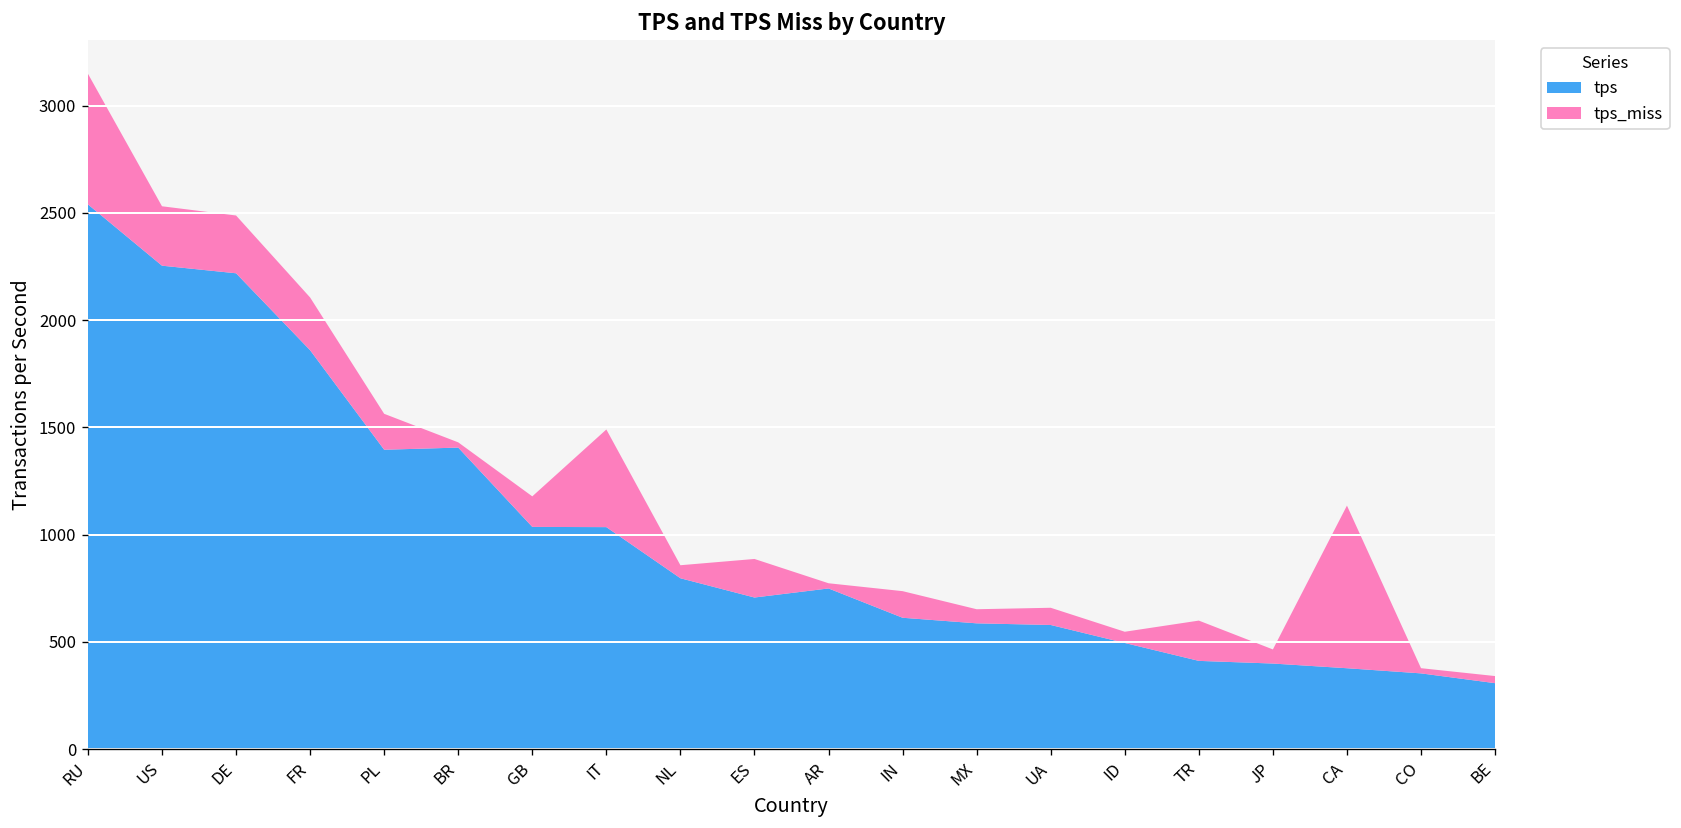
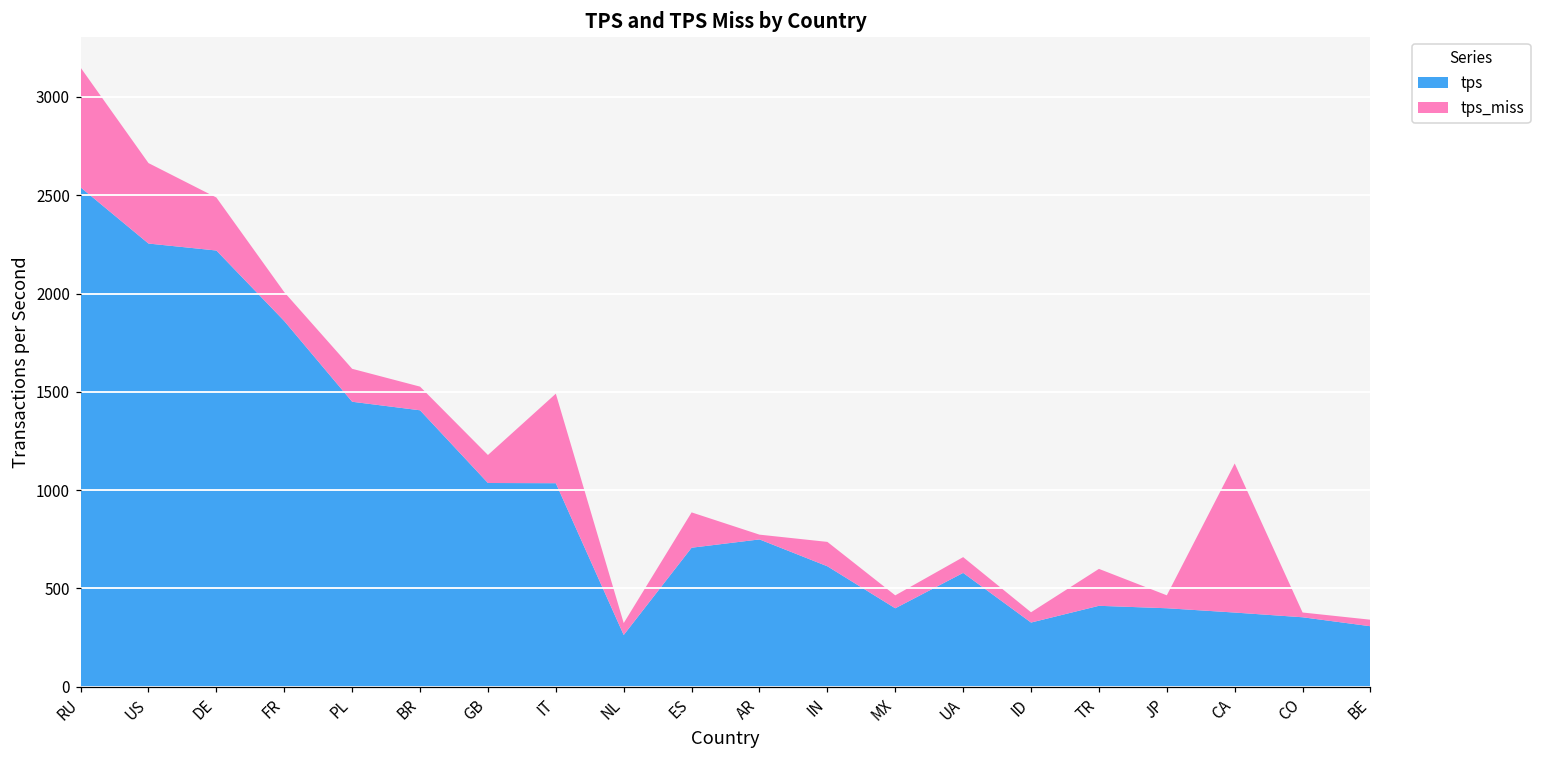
tps_miss, US: 280 -> 410
tps_miss, FR: 250 -> 150
tps, PL: 1400 -> 1450
tps_miss, BR: 20 -> 120
tps, NL: 800 -> 260
tps, MX: 590 -> 400
tps, ID: 490 -> 330
